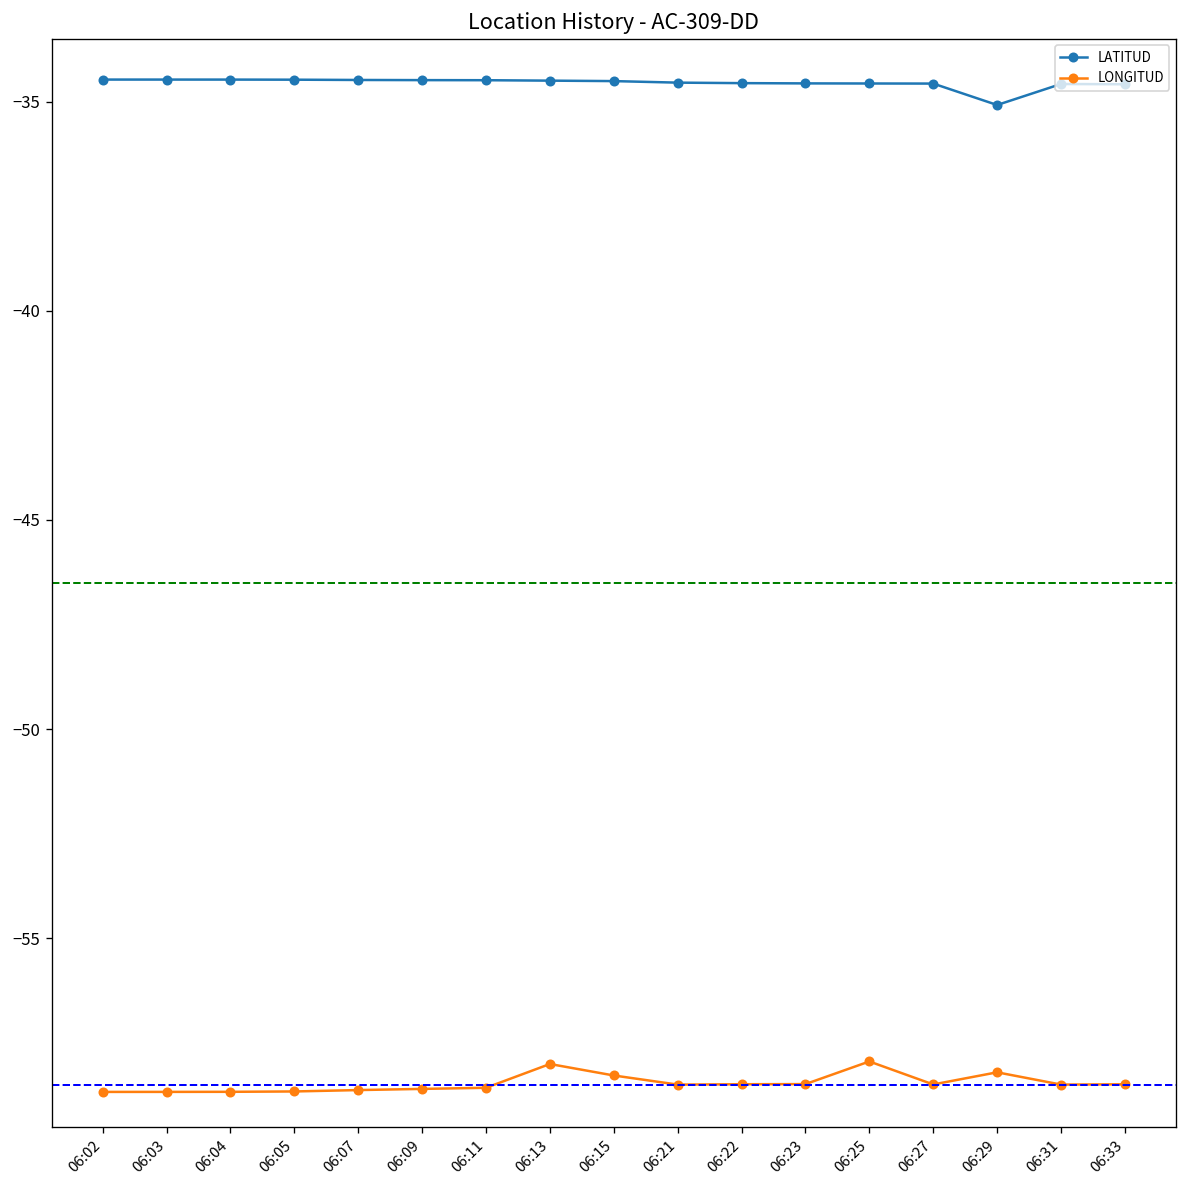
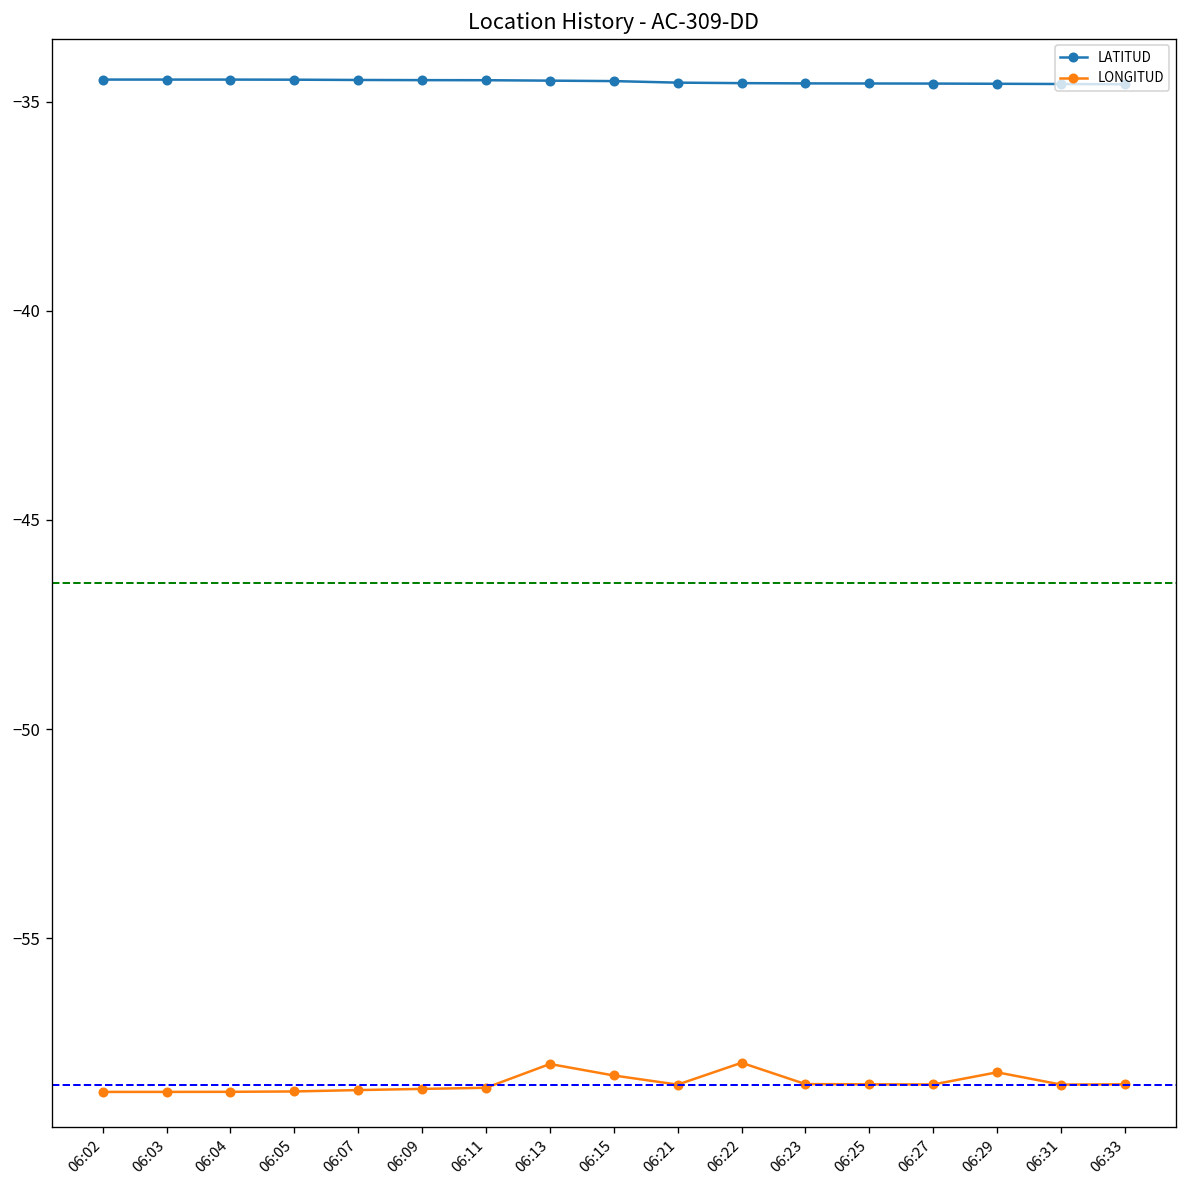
LONGITUD, 06:22: -58.5 -> -58.0
LONGITUD, 06:25: -57.9 -> -58.5
LATITUD, 06:29: -35.1 -> -34.6
